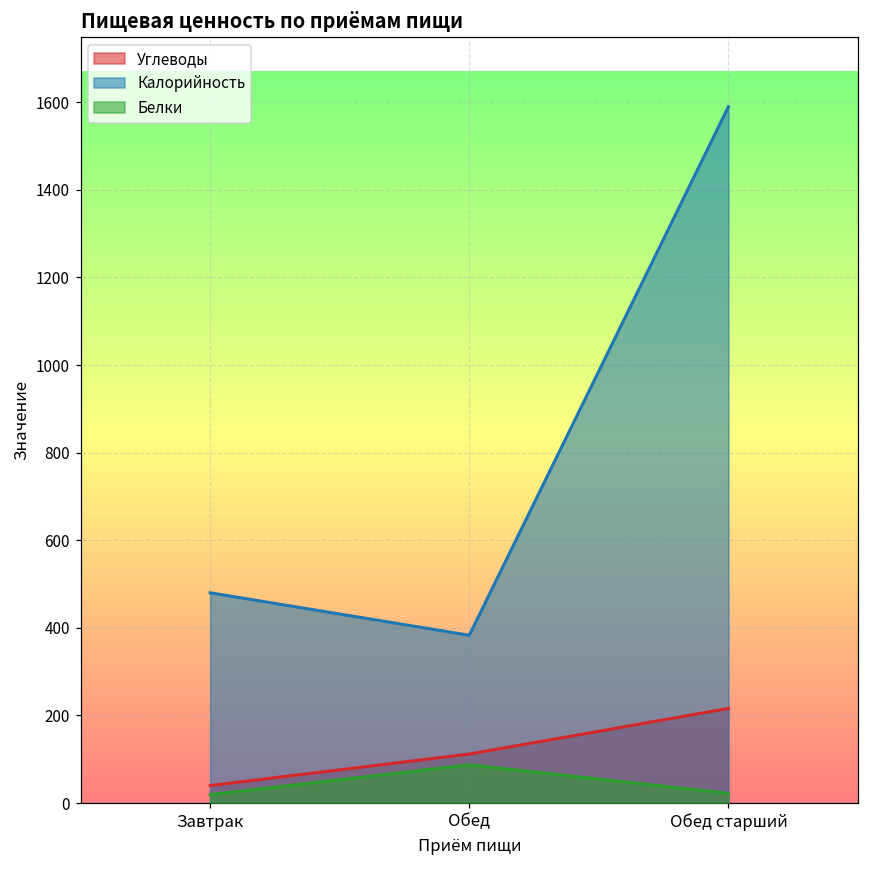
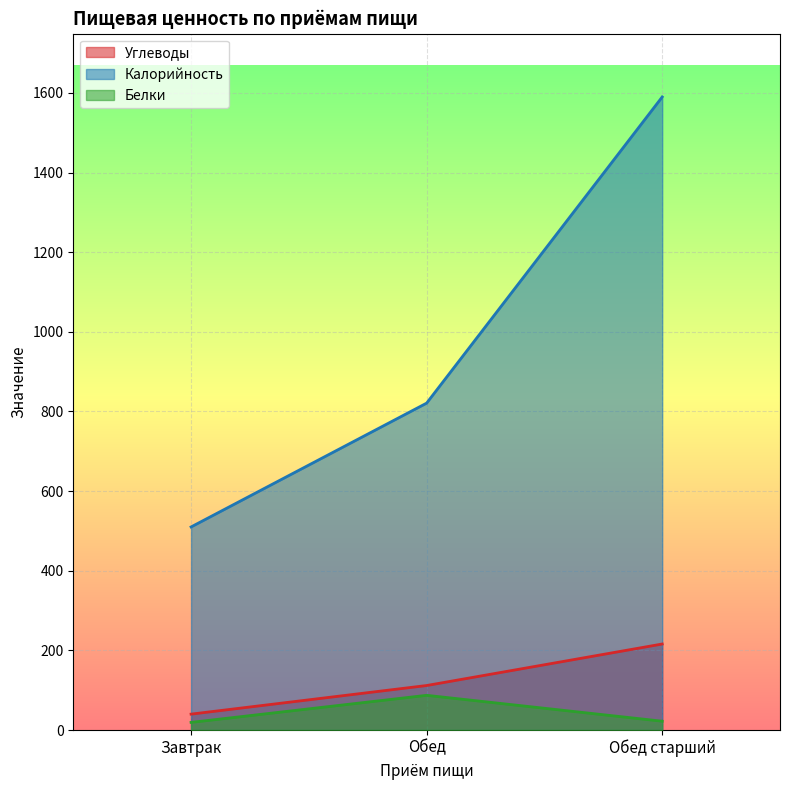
Калорийность, Завтрак: 480 -> 510
Калорийность, Обед: 380 -> 820
